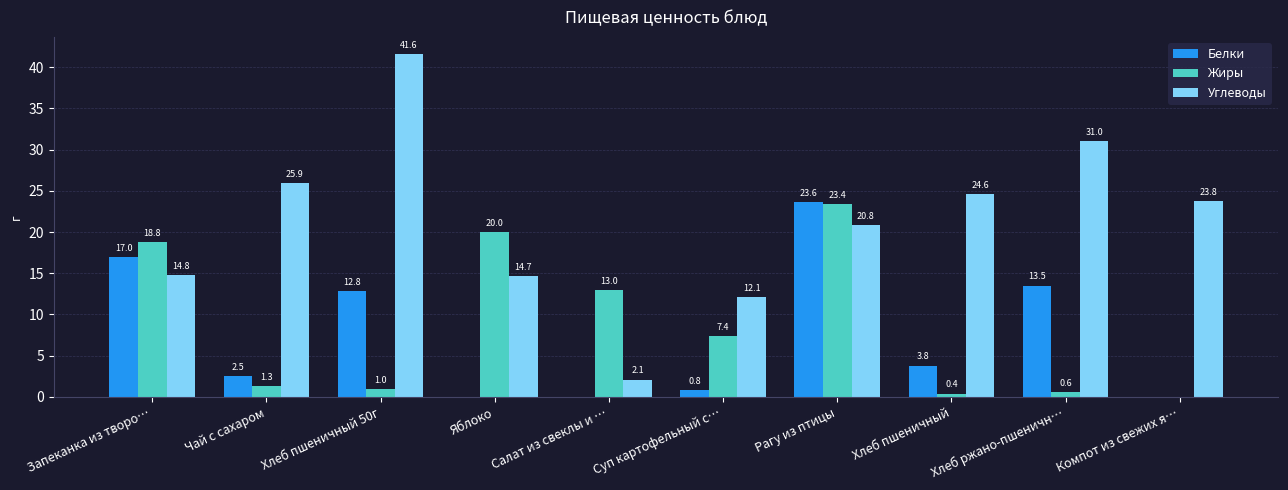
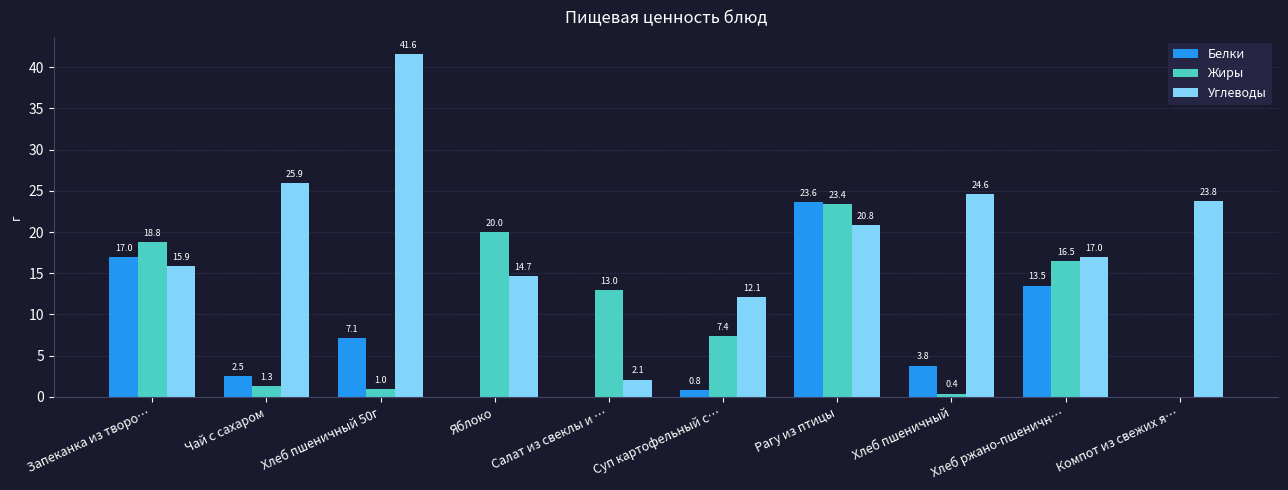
Углеводы, Запеканка из творо…: 14.8 -> 15.9
Белки, Хлеб пшеничный 50г: 12.8 -> 7.1
Жиры, Хлеб ржано-пшеничн…: 0.6 -> 16.5
Углеводы, Хлеб ржано-пшеничн…: 31.0 -> 17.0
